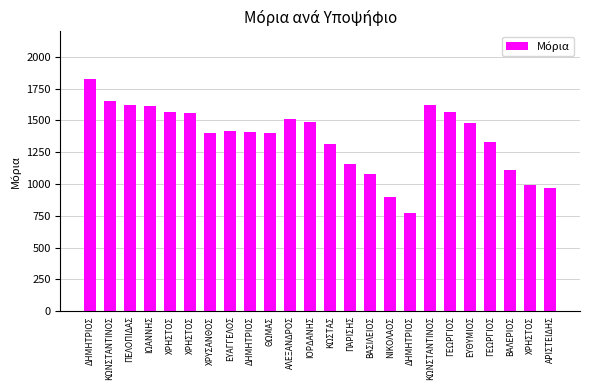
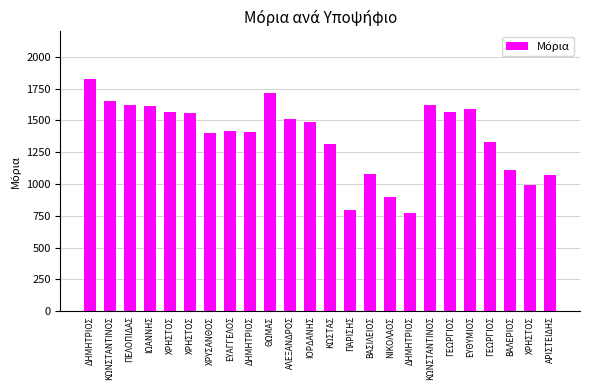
ΘΩΜΑΣ: 1400 -> 1710
ΠΑΡΙΣΗΣ: 1160 -> 800
ΕΥΘΥΜΙΟΣ: 1480 -> 1590
ΑΡΙΣΤΕΙΔΗΣ: 970 -> 1070
